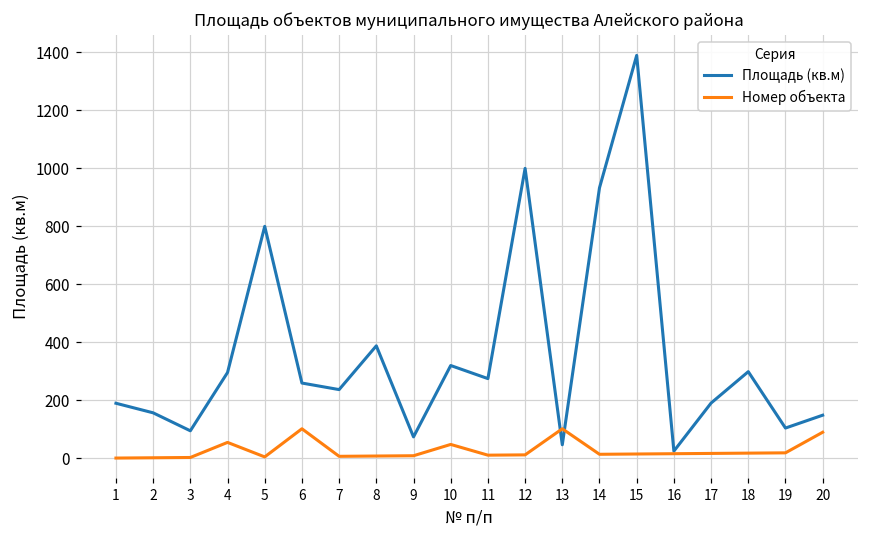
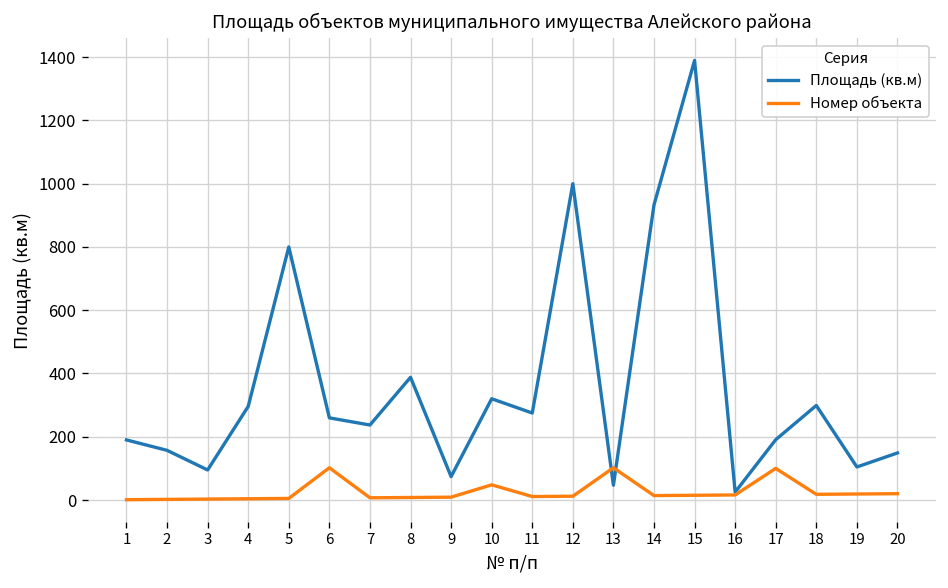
Номер объекта, 4: 60 -> 0
Номер объекта, 17: 20 -> 100
Номер объекта, 20: 90 -> 20
